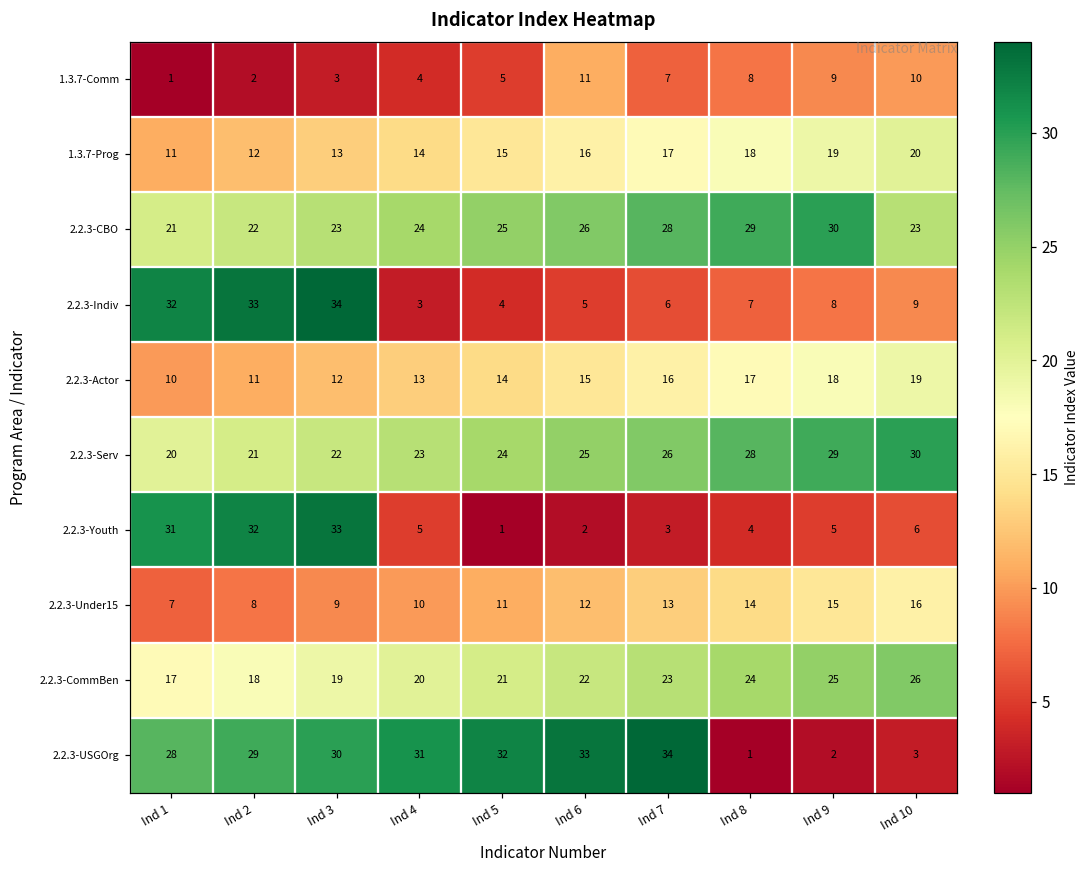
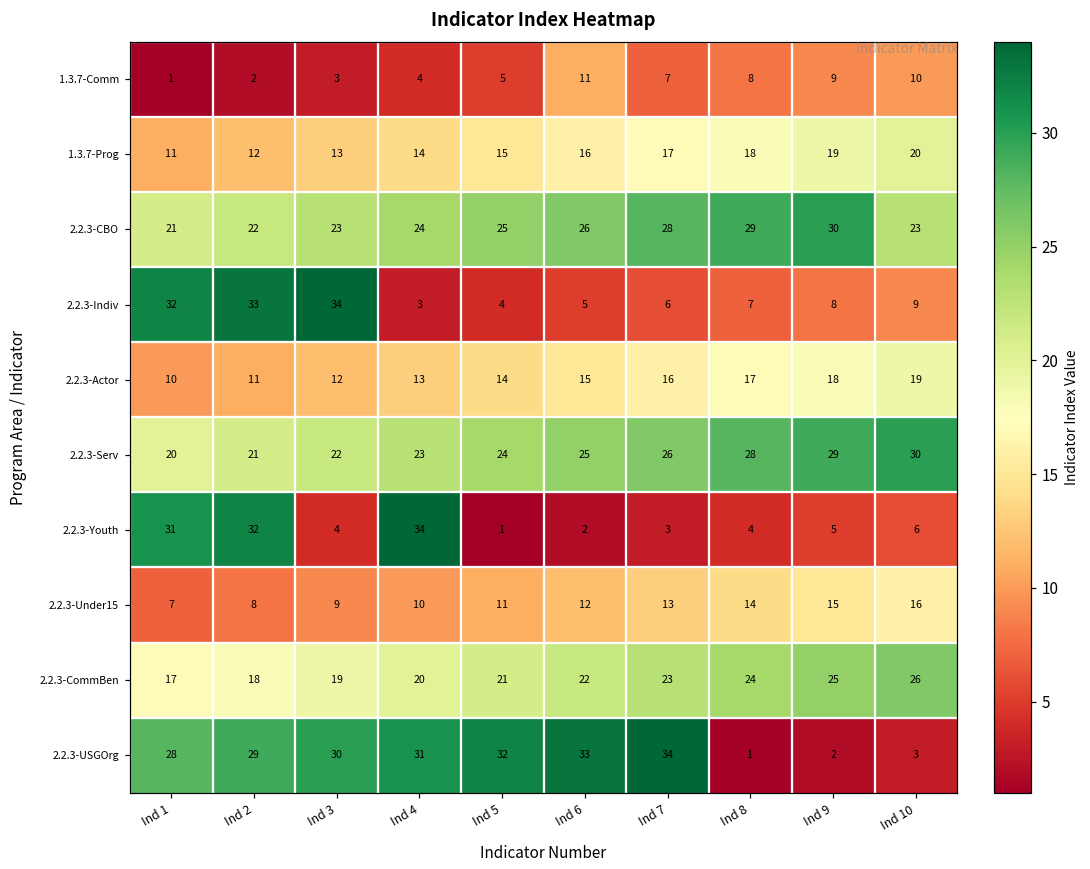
2.2.3-Youth, Ind 3: 33 -> 4
2.2.3-Youth, Ind 4: 5 -> 34
